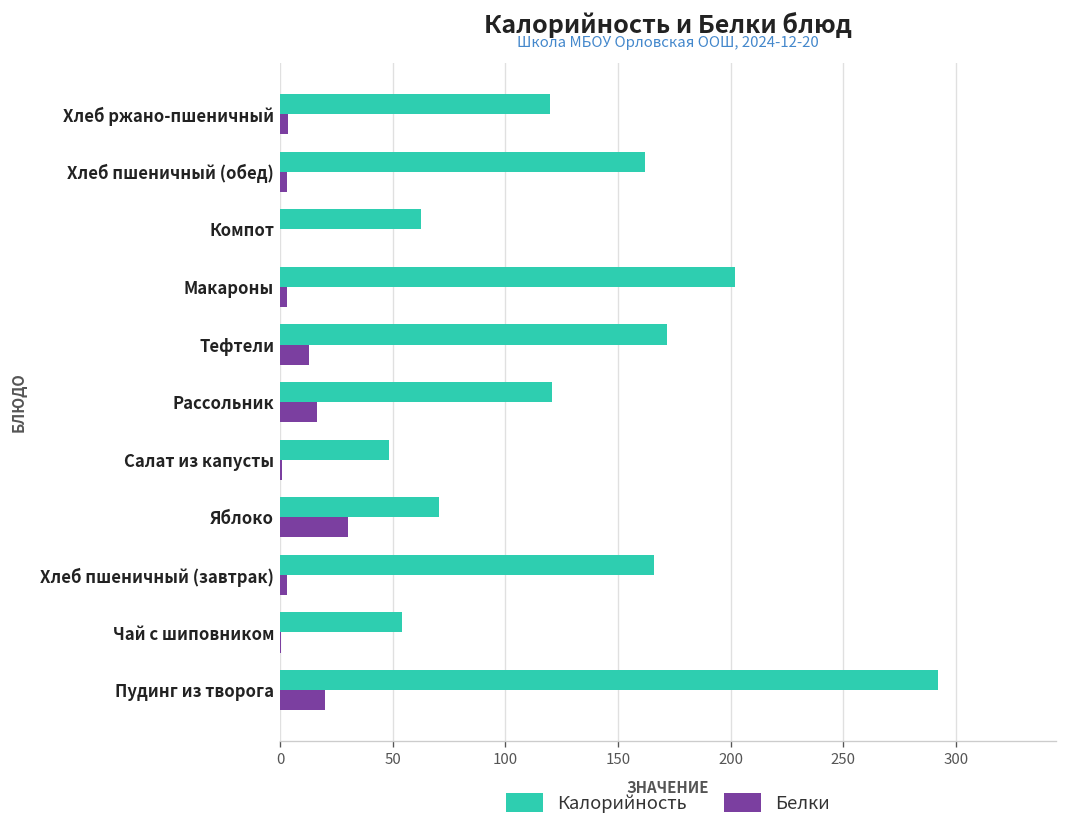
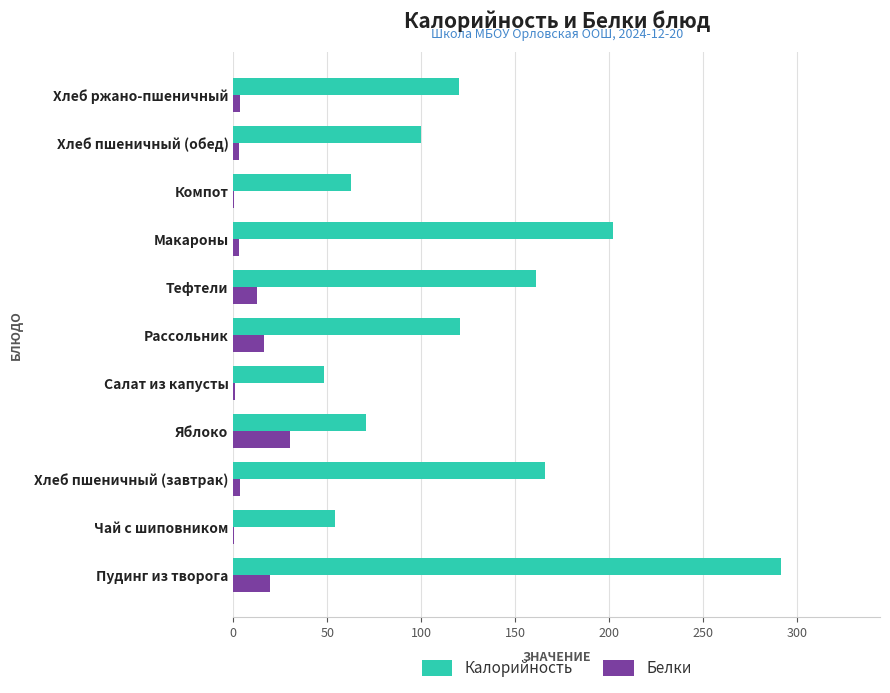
Калорийность, Хлеб пшеничный (обед): 162 -> 100
Калорийность, Тефтели: 172 -> 161
